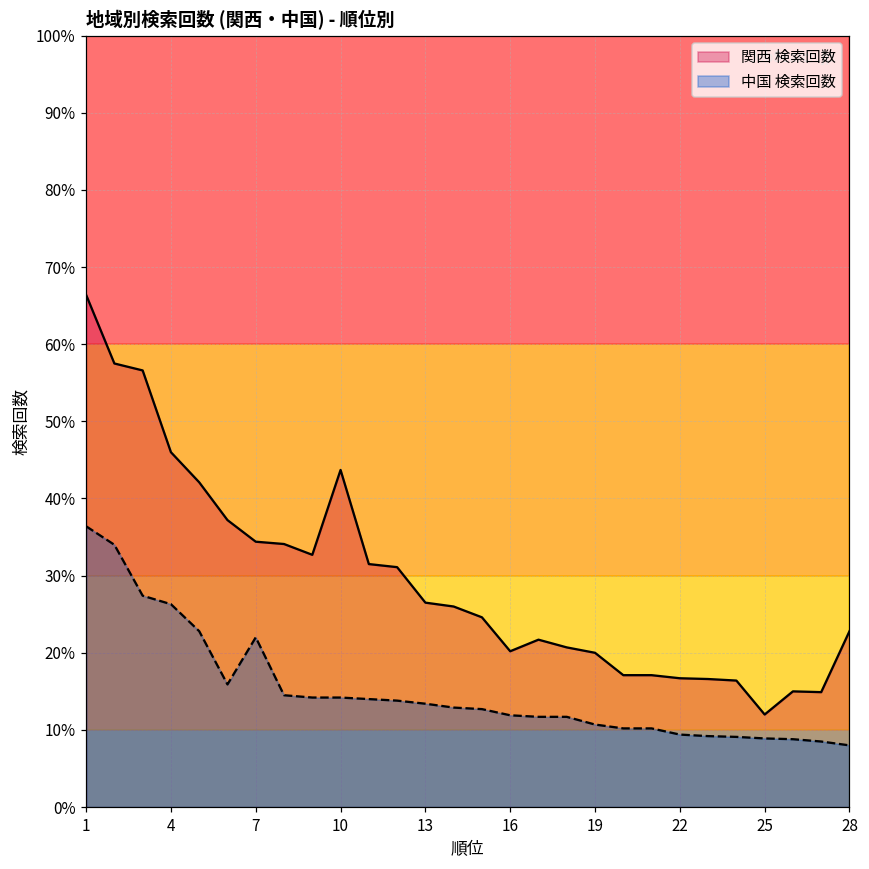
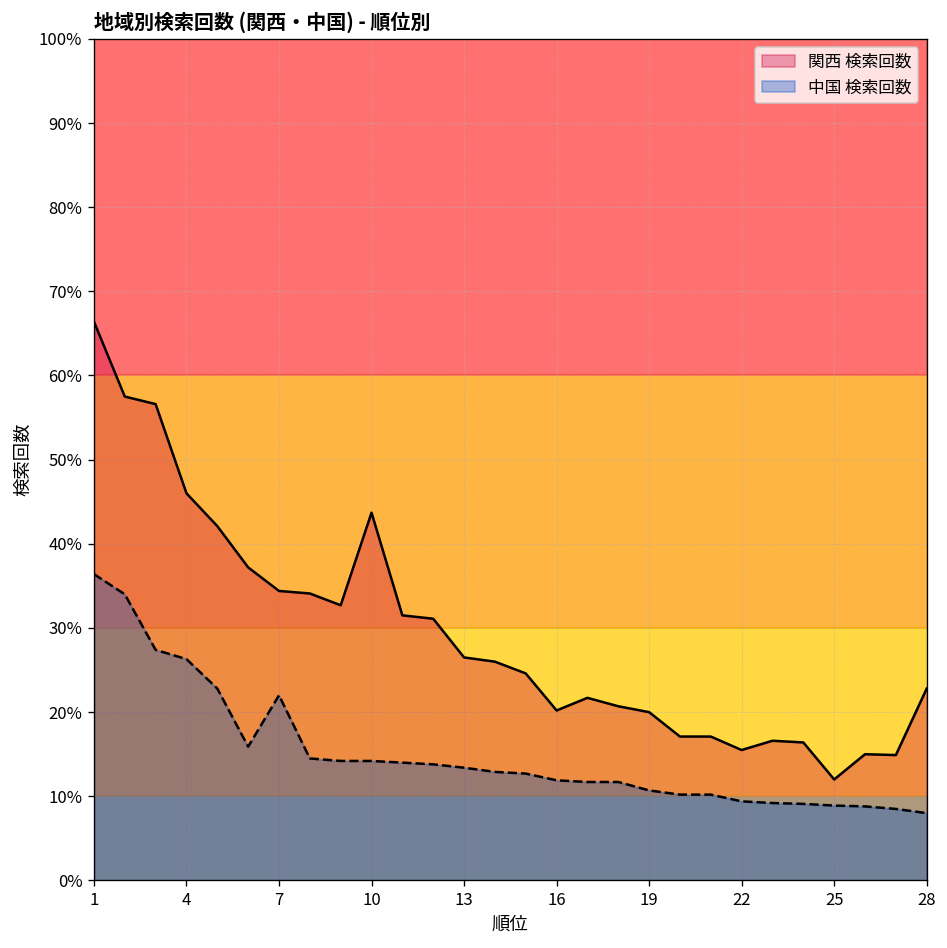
関西 検索回数, 22: 17% -> 16%
